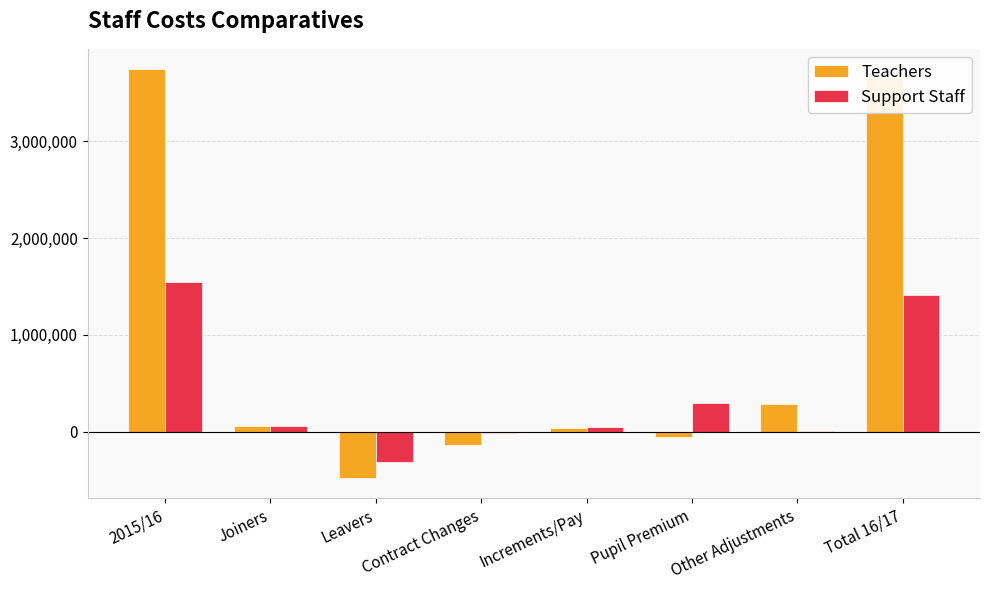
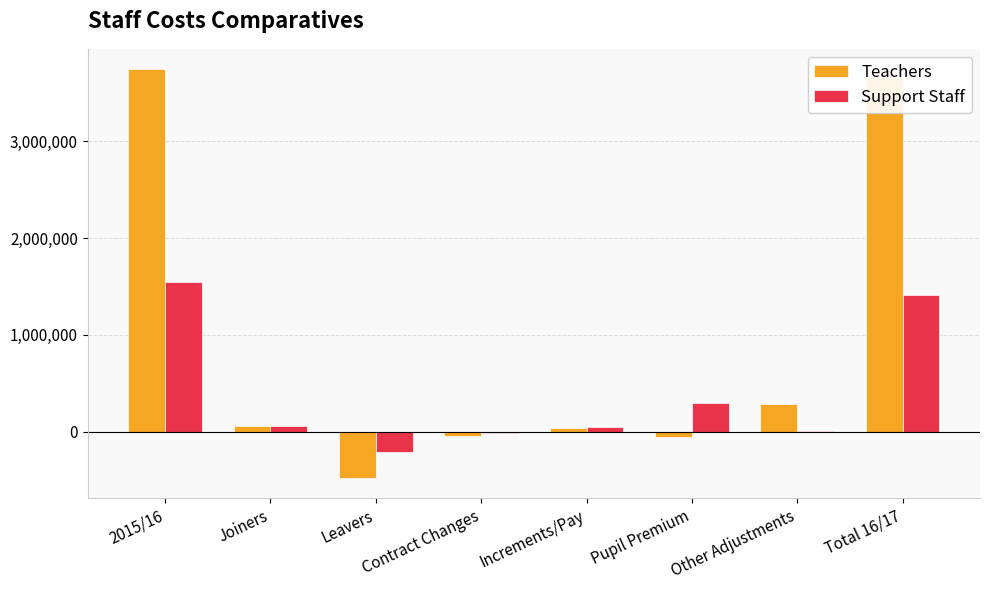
Support Staff, Leavers: -300,000 -> -200,000
Teachers, Contract Changes: -100,000 -> 0
